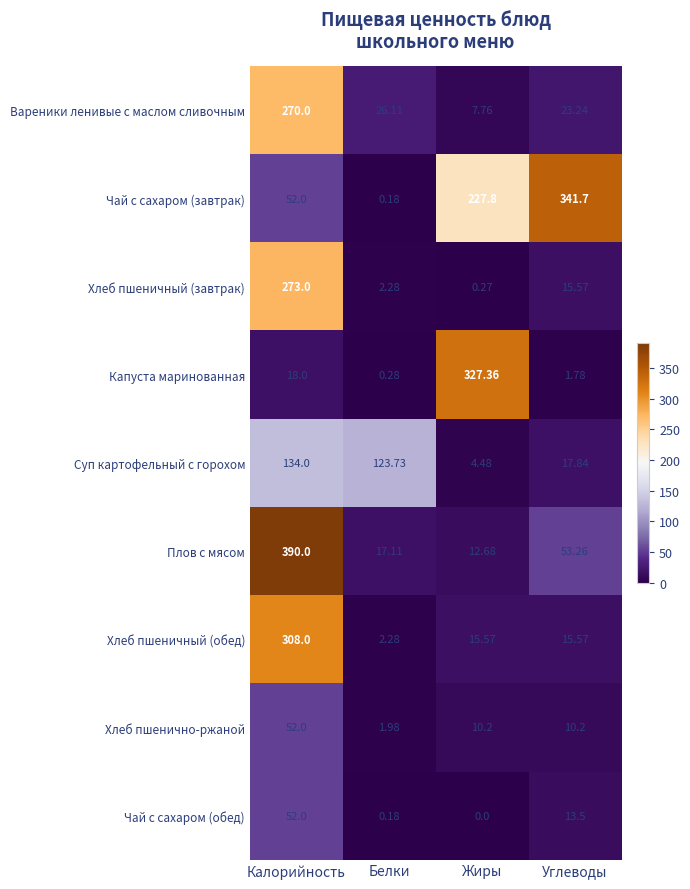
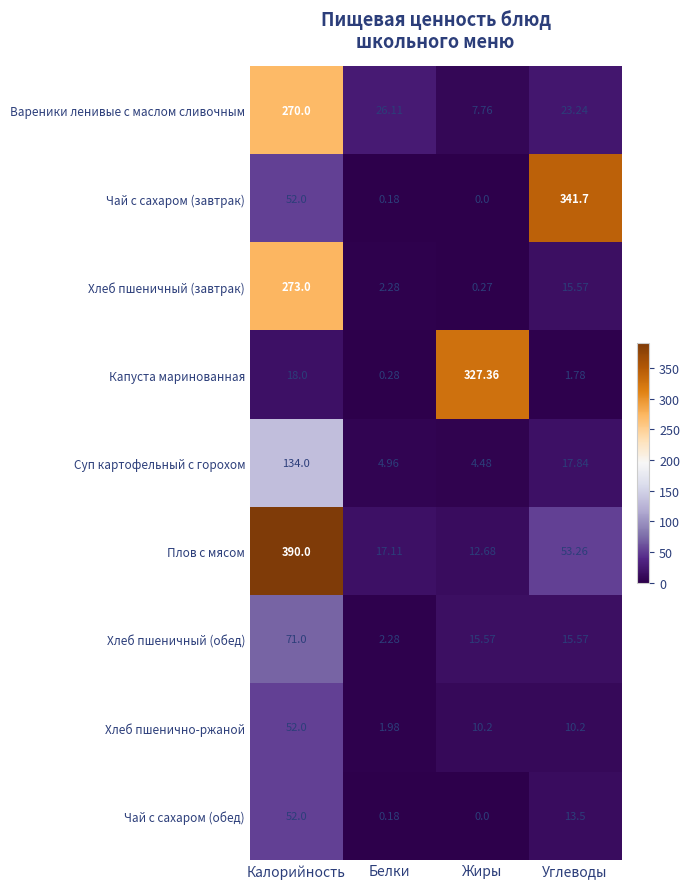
Чай с сахаром (завтрак), Жиры: 227.8 -> 0.0
Суп картофельный с горохом, Белки: 123.73 -> 4.96
Хлеб пшеничный (обед), Калорийность: 308.0 -> 71.0
